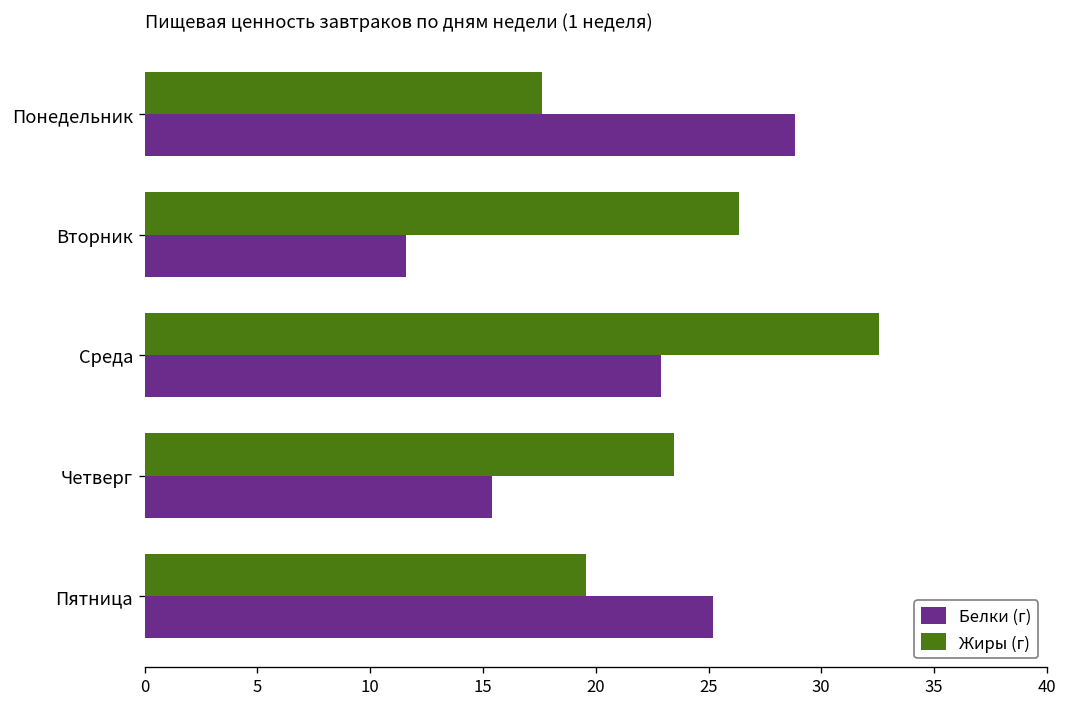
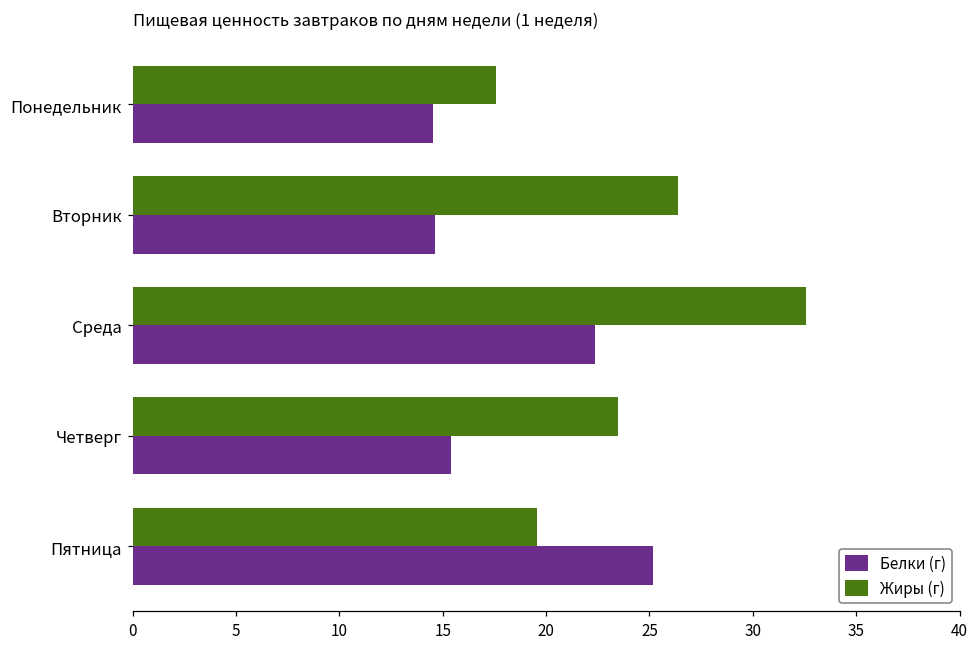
Белки (г), Понедельник: 28.8 -> 14.5
Белки (г), Вторник: 11.6 -> 14.6
Белки (г), Среда: 22.9 -> 22.4
